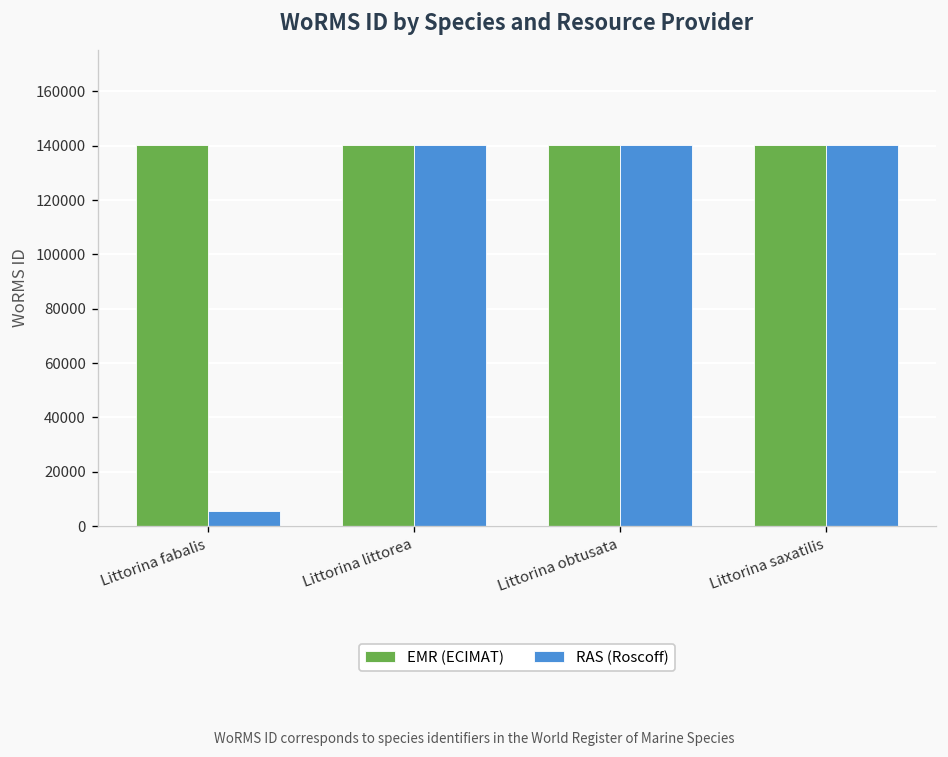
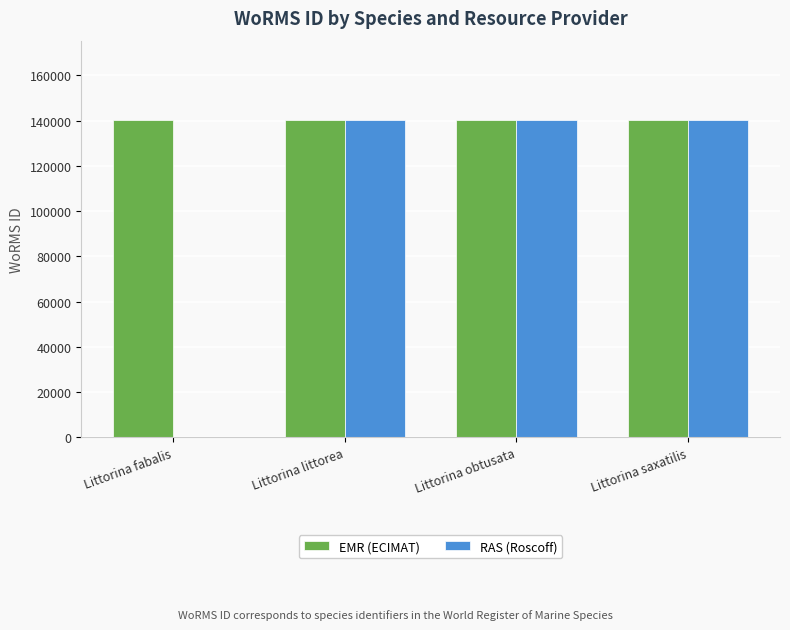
RAS (Roscoff), Littorina fabalis: 6000 -> 0
